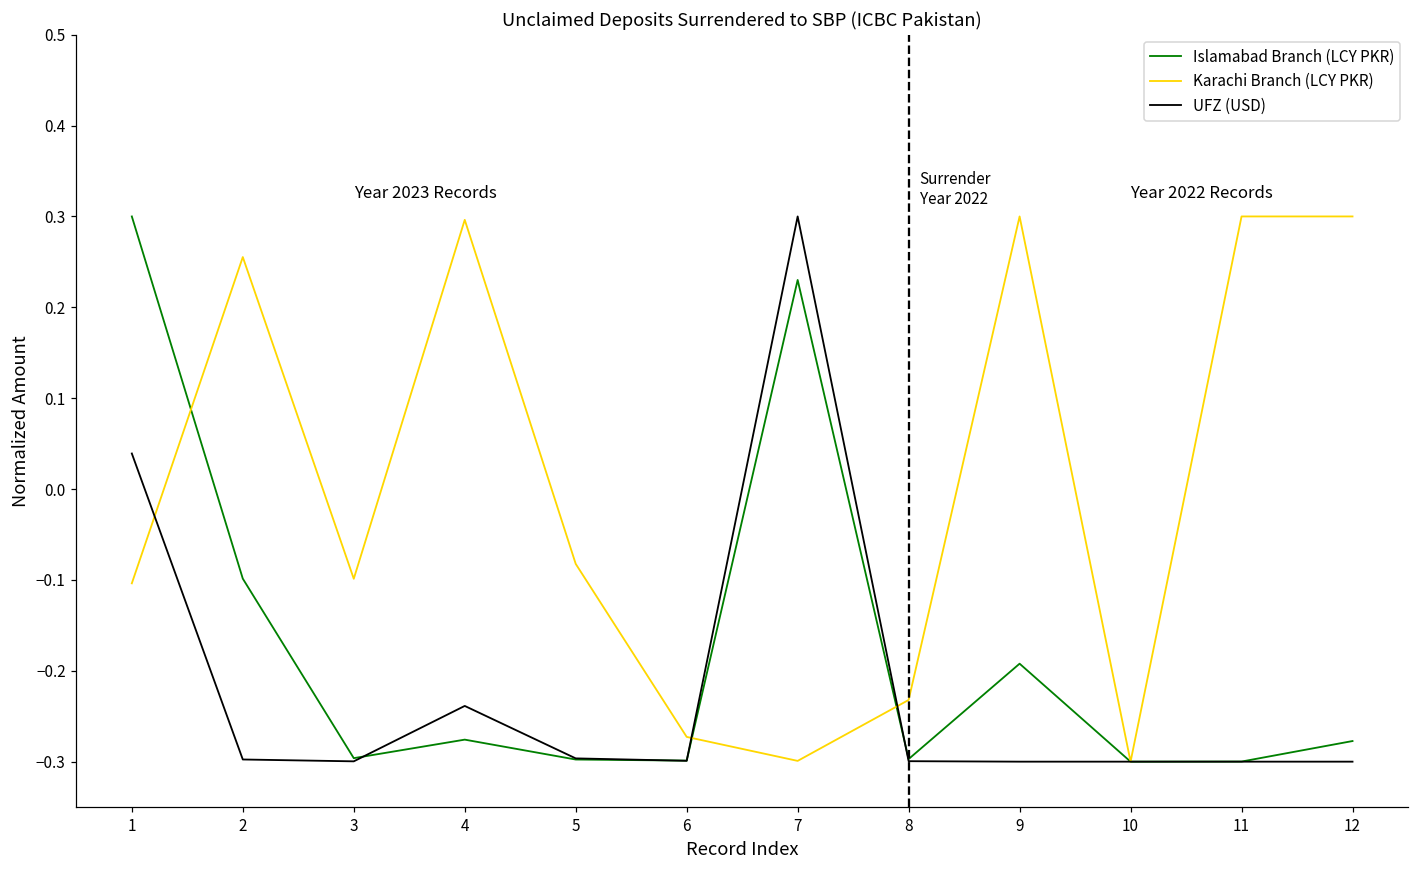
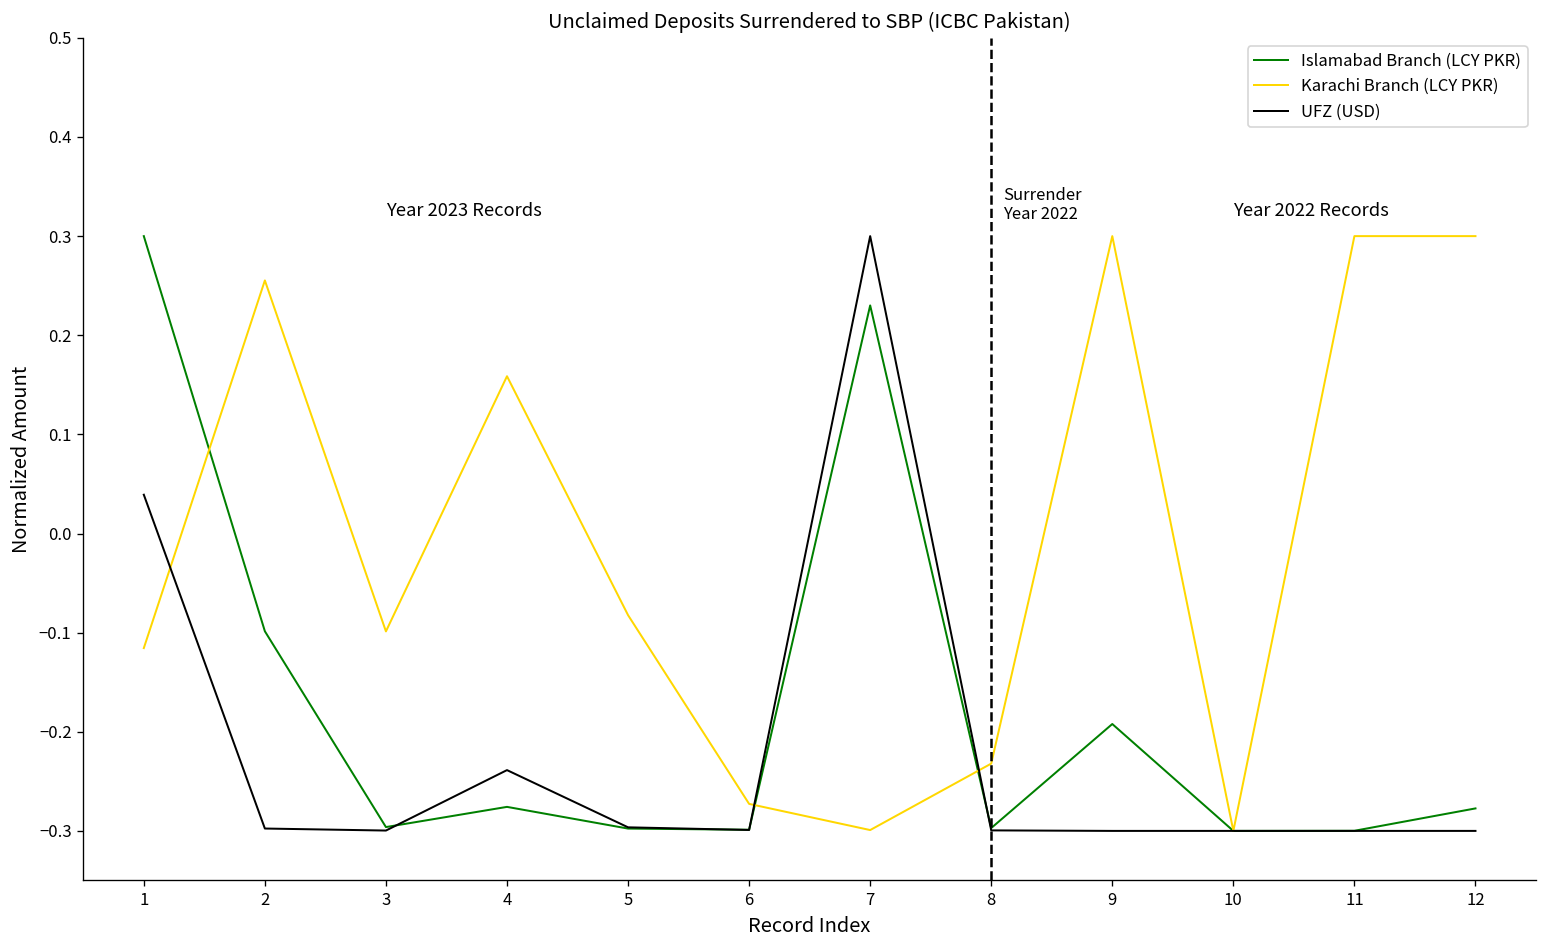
Karachi Branch (LCY PKR), 1: -0.10 -> -0.12
Karachi Branch (LCY PKR), 4: 0.30 -> 0.16
